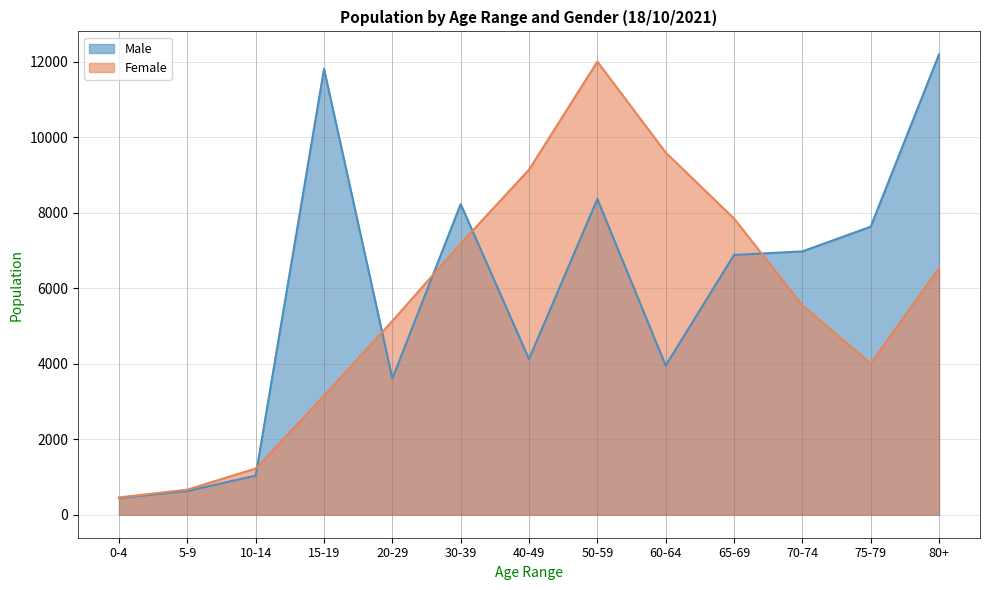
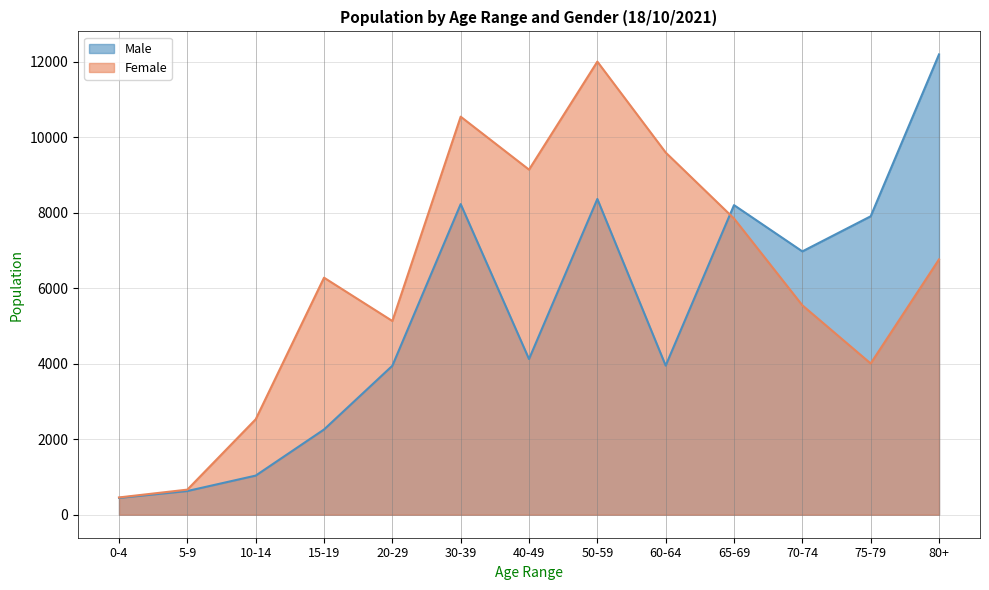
Female, 10-14: 1200 -> 2500
Male, 15-19: 11800 -> 2300
Female, 15-19: 3200 -> 6300
Male, 20-29: 3600 -> 3900
Female, 30-39: 7200 -> 10500
Male, 65-69: 6900 -> 8200
Male, 75-79: 7600 -> 7900
Female, 80+: 6500 -> 6800
